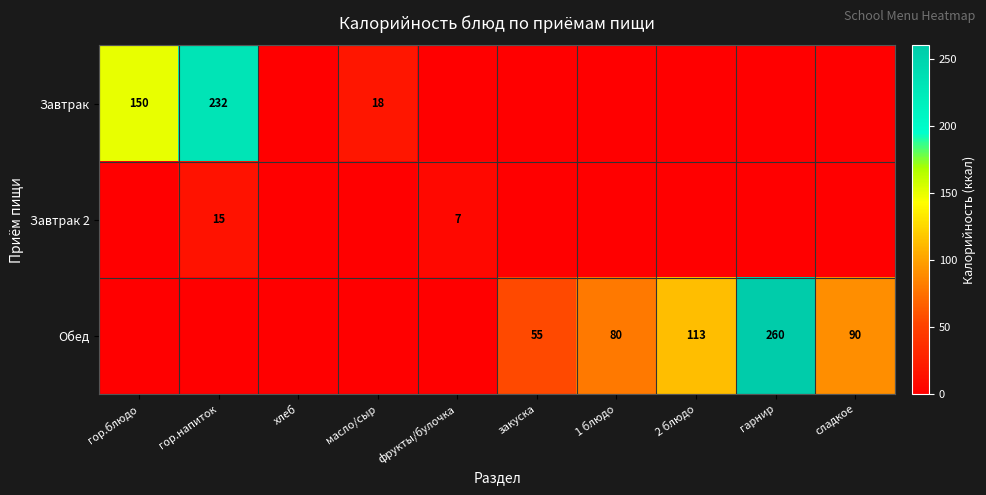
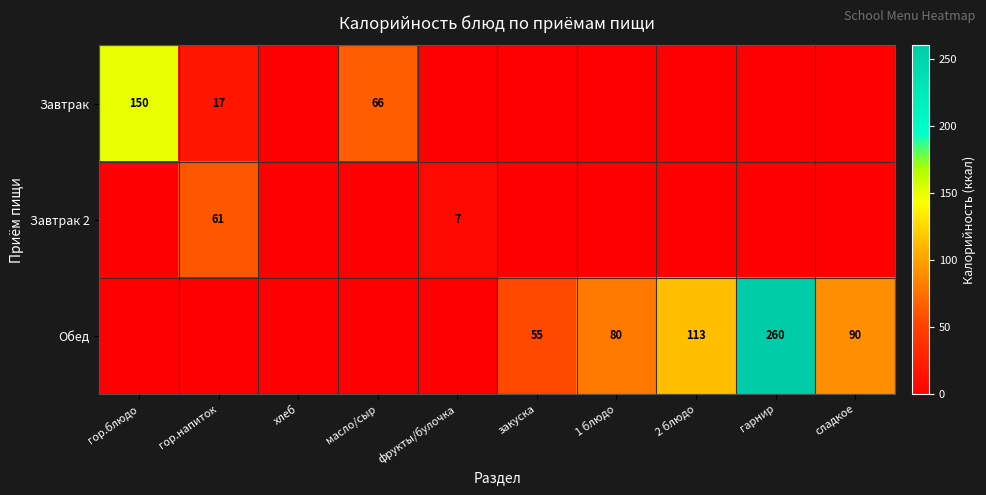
Завтрак, гор.напиток: 232 -> 17
Завтрак, масло/сыр: 18 -> 66
Завтрак 2, гор.напиток: 15 -> 61
